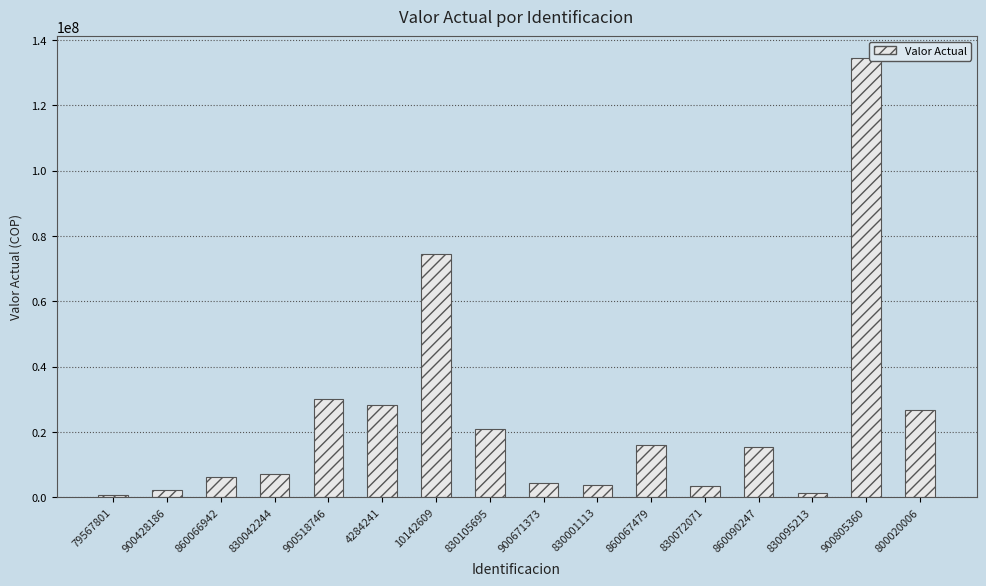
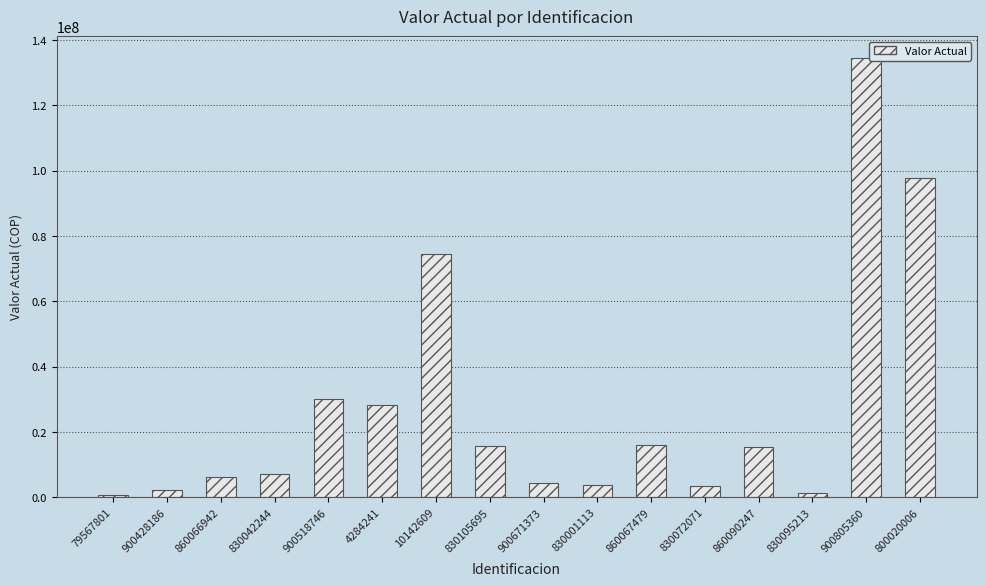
830105695: 21000000 -> 16000000
800020006: 27000000 -> 98000000
